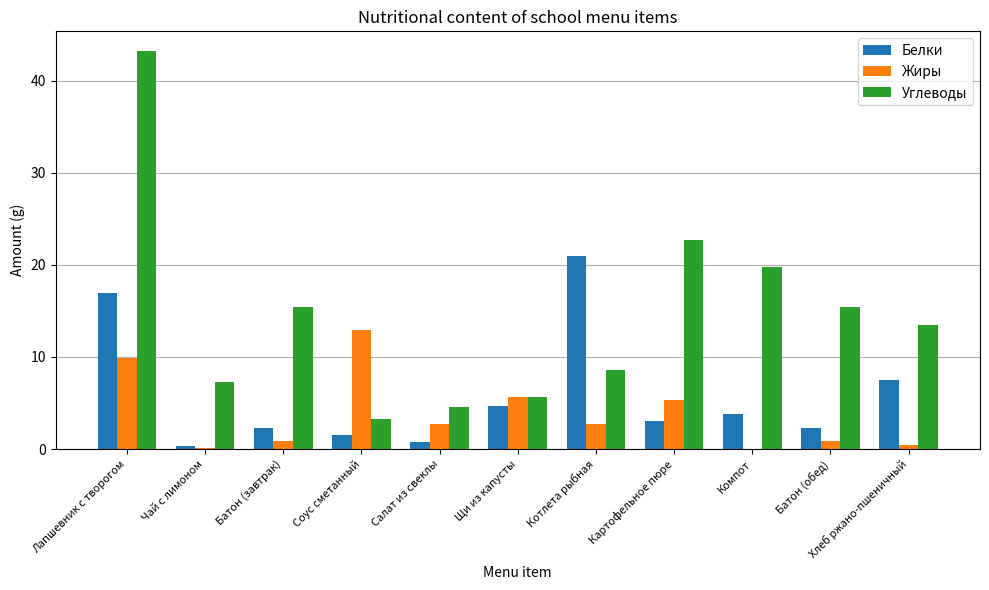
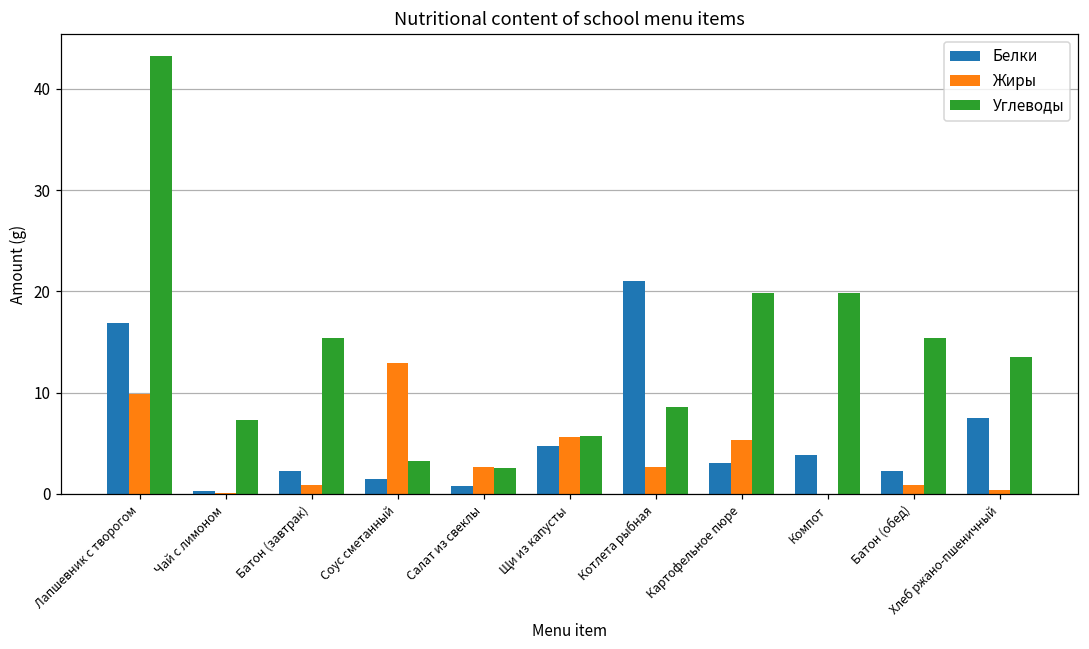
Углеводы, Салат из свеклы: 5 -> 3
Углеводы, Картофельное пюре: 23 -> 20
